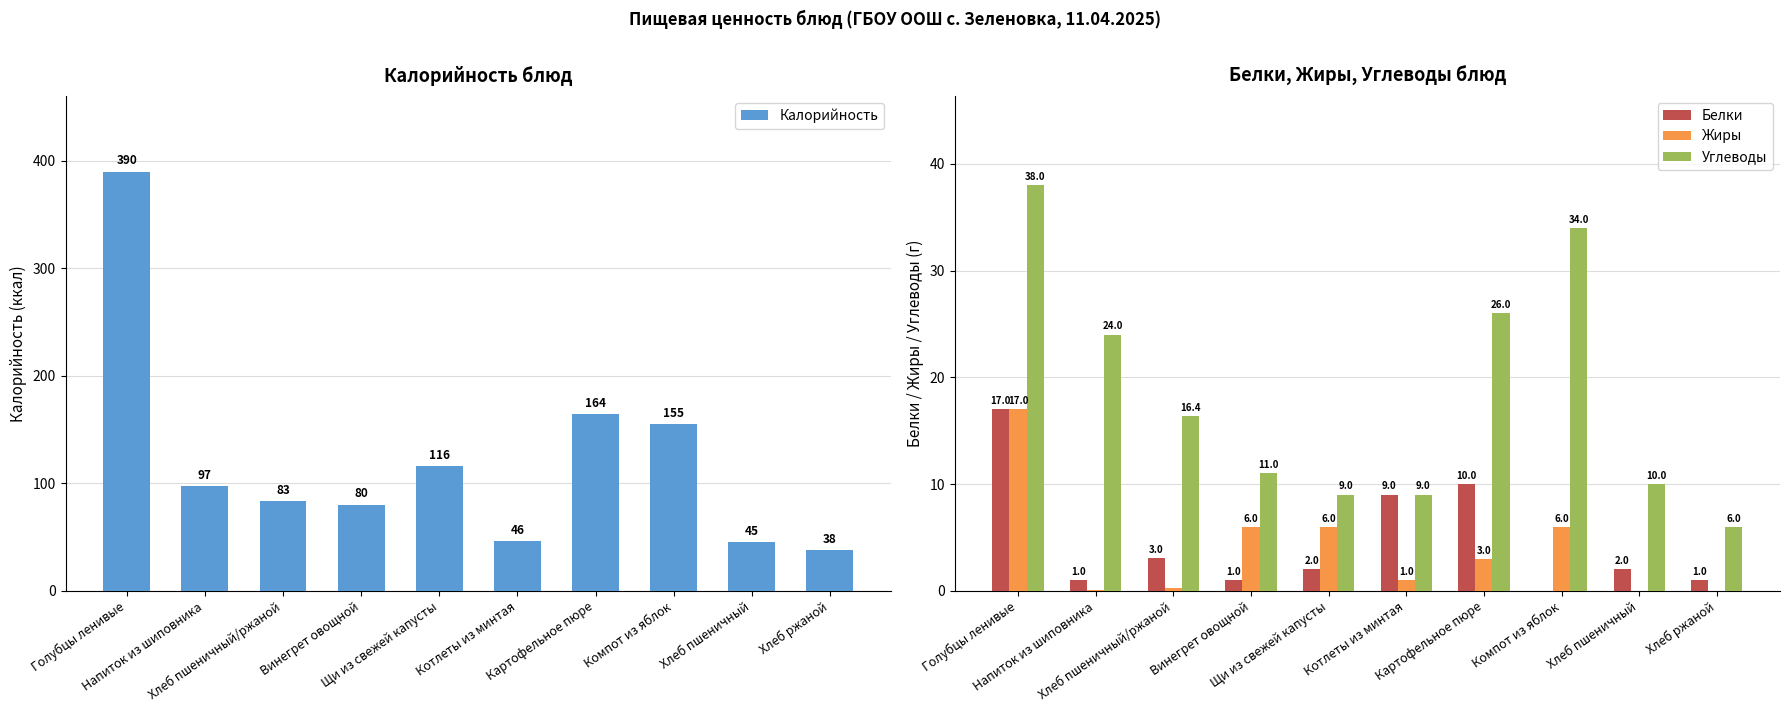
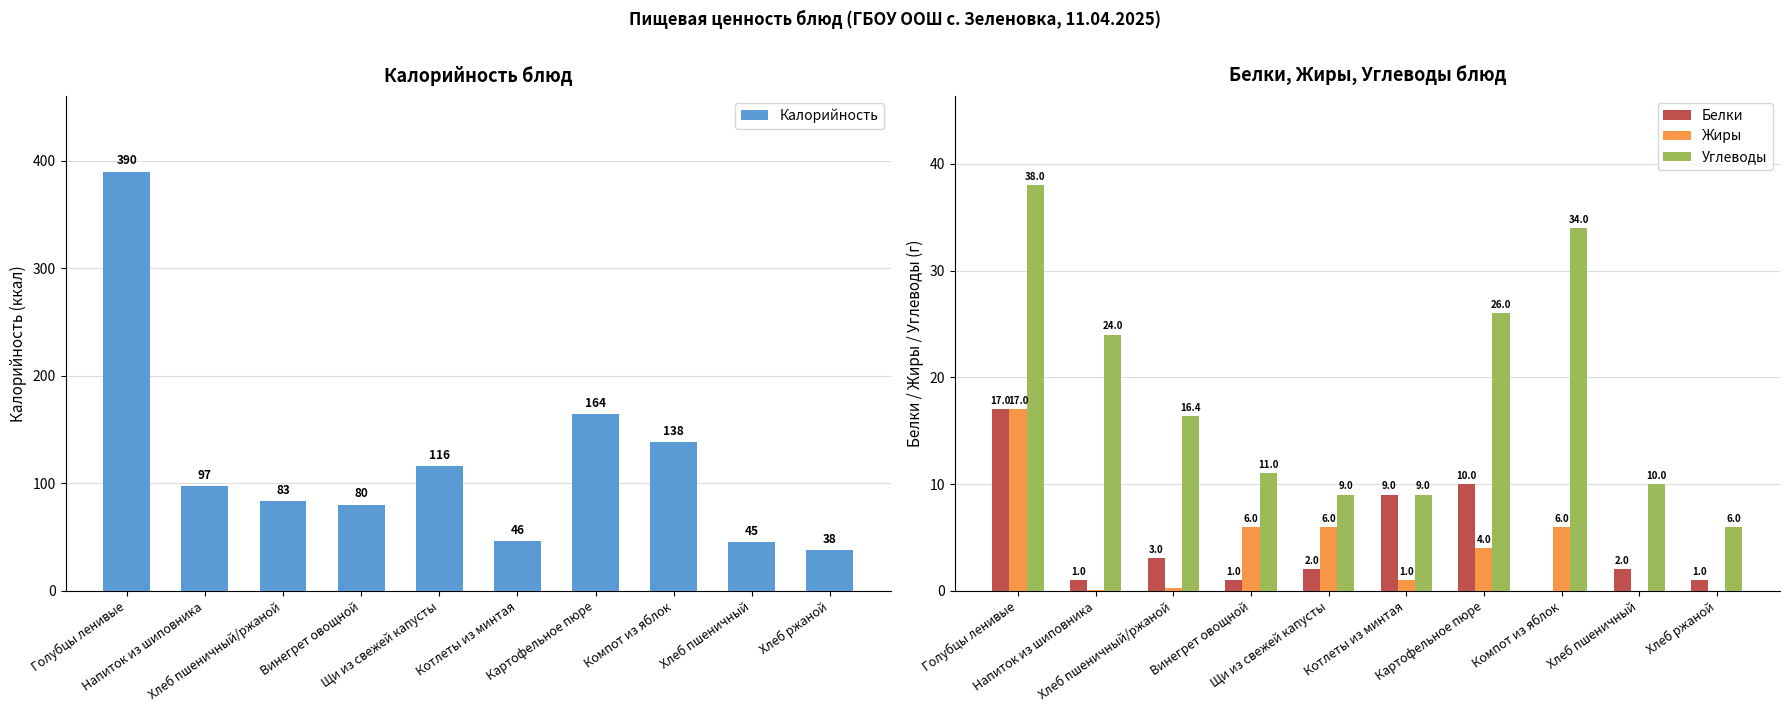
Калорийность блюд, Компот из яблок: 155 -> 138
Белки, Жиры, Углеводы блюд, Жиры, Картофельное пюре: 3.0 -> 4.0
